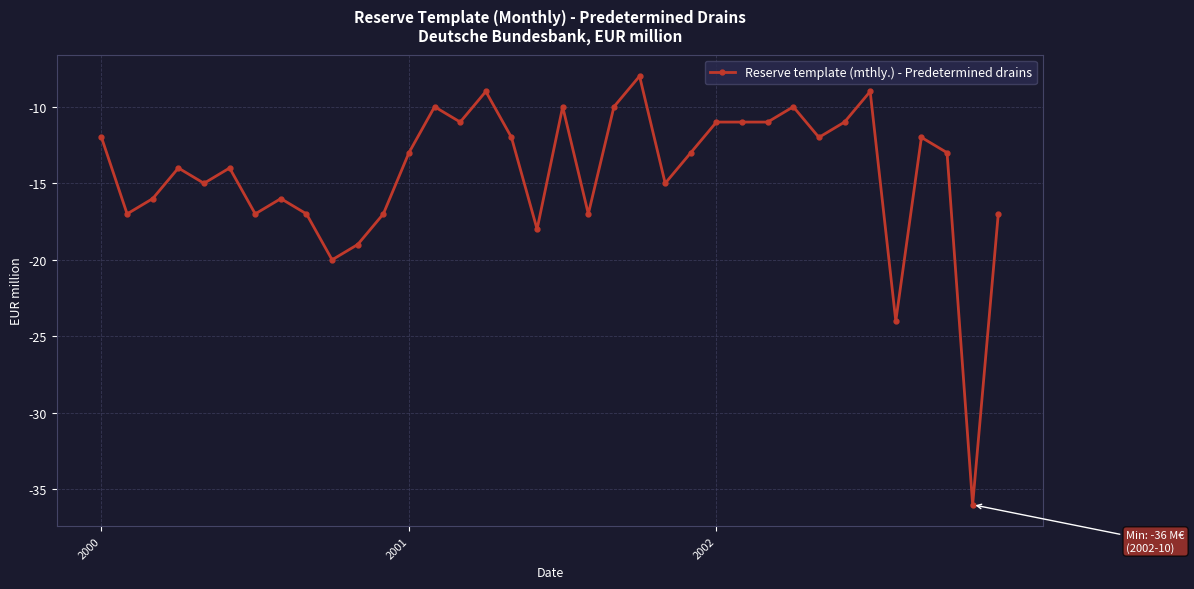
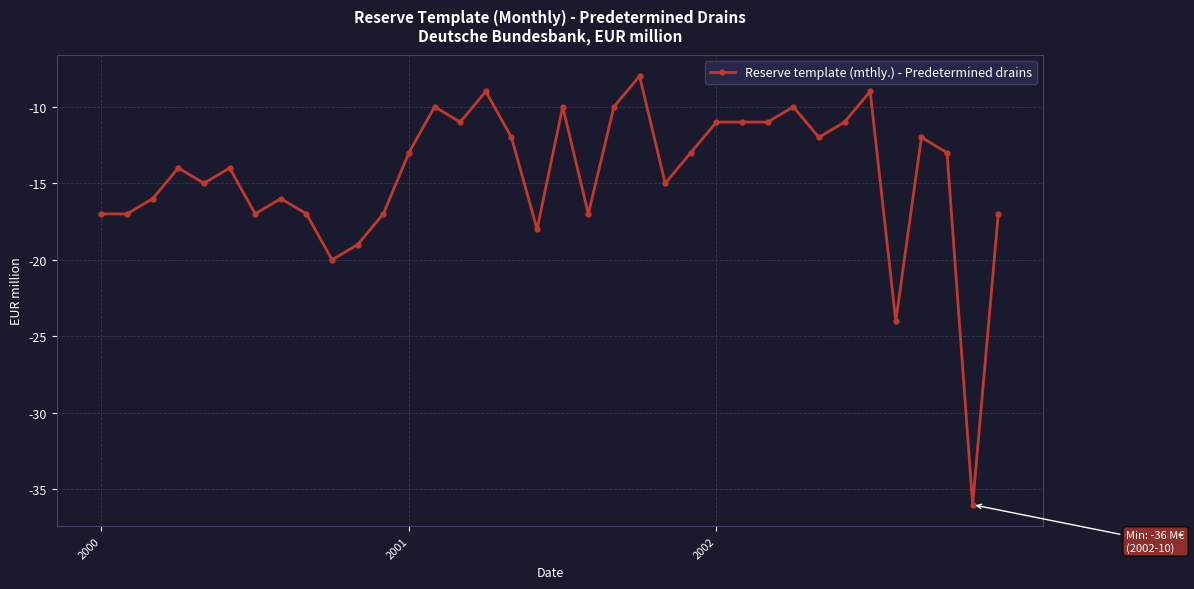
2000: -12 -> -17
